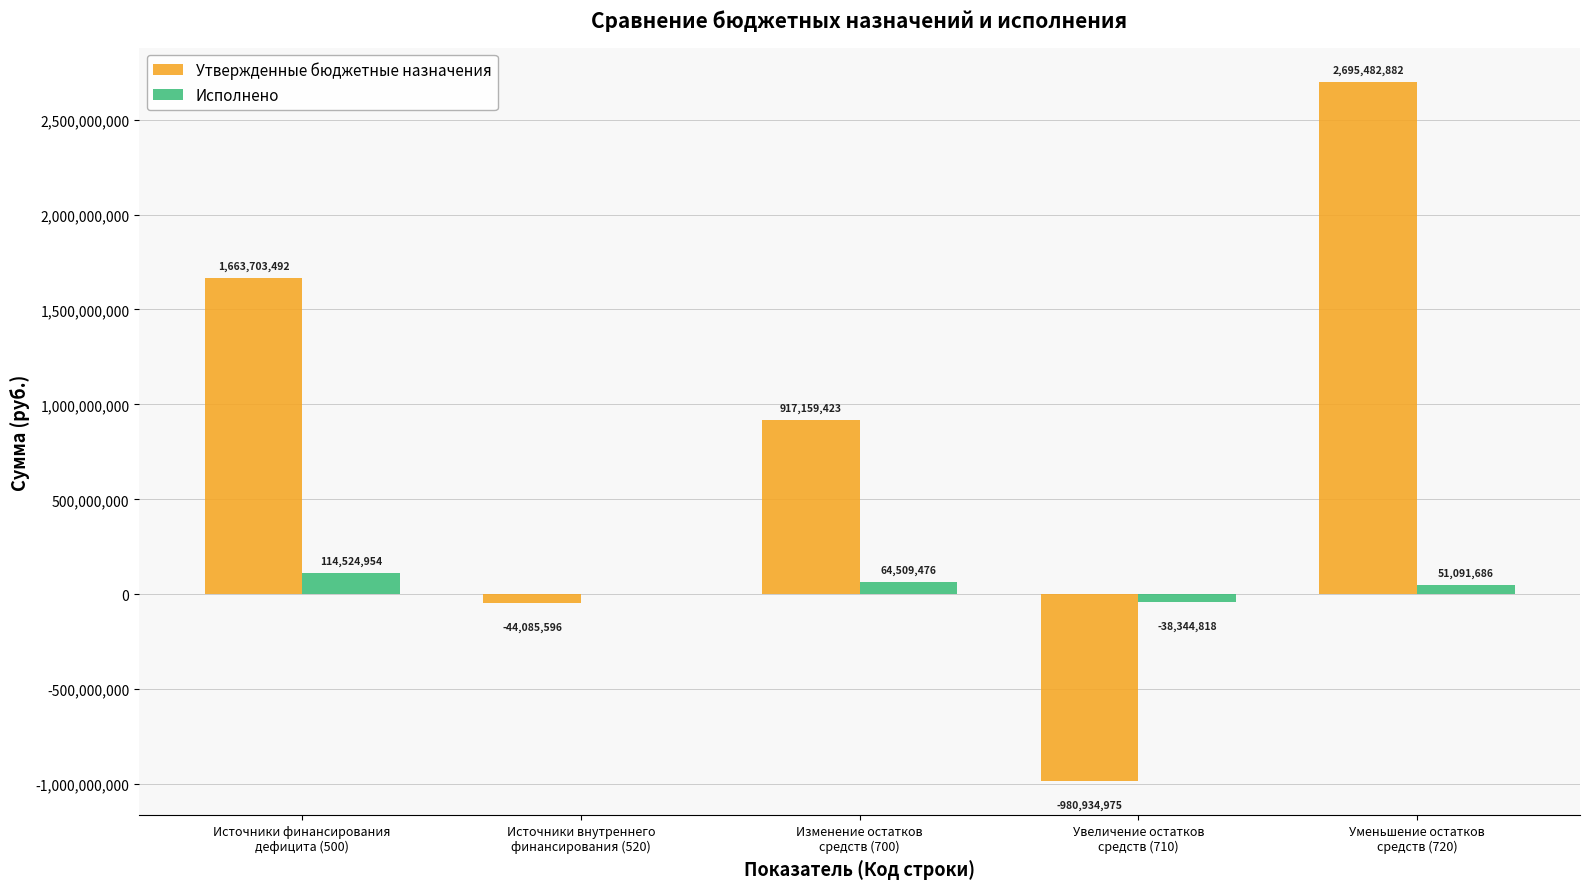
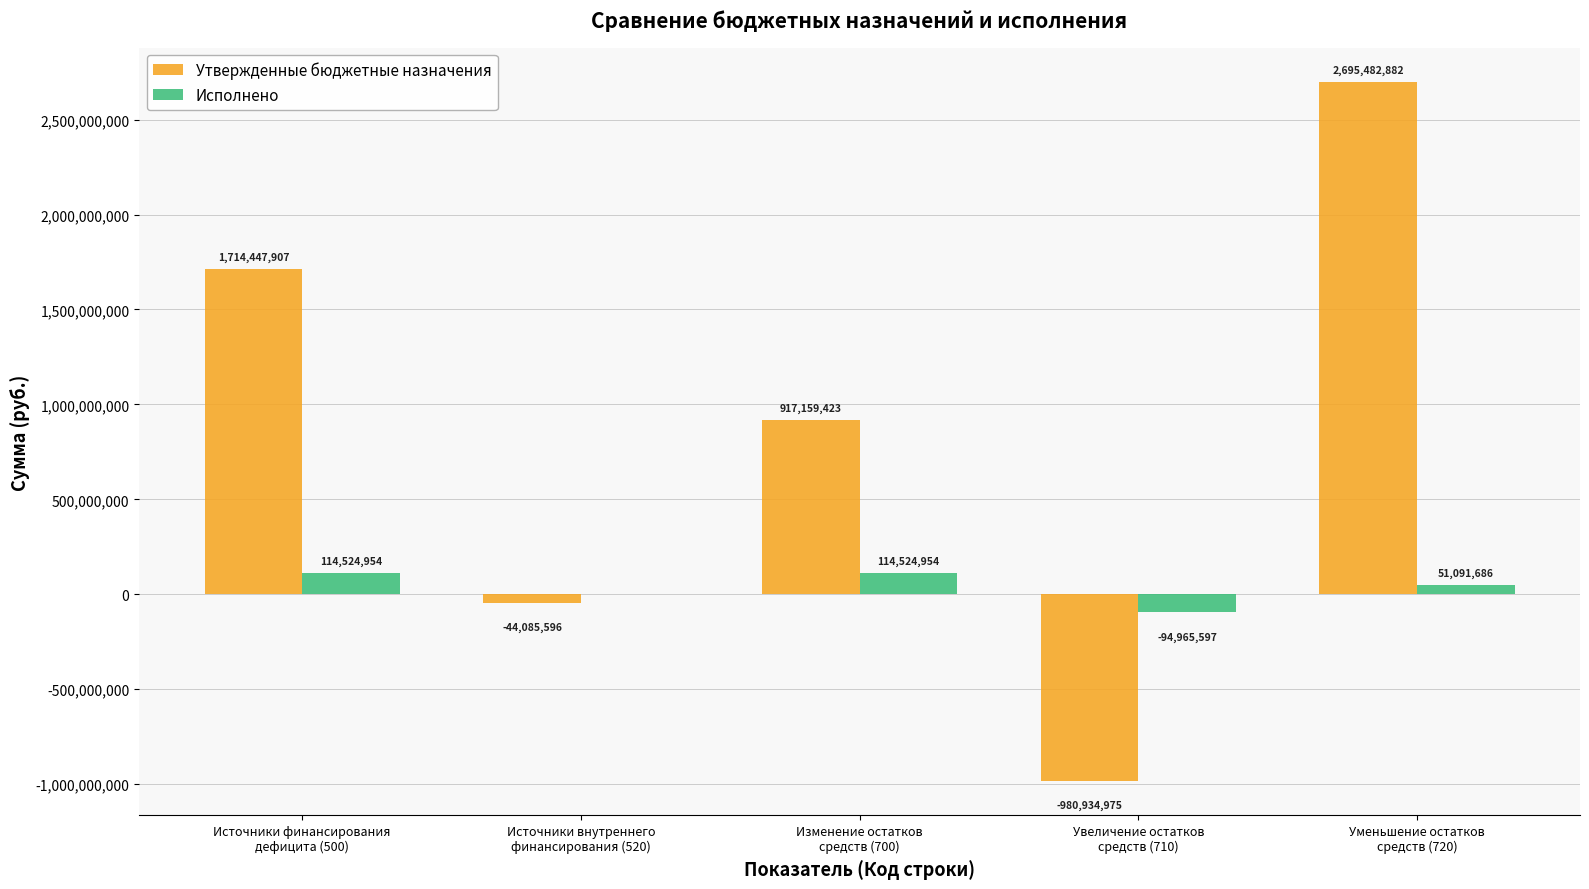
Утвержденные бюджетные назначения, Источники финансирования дефицита (500): 1,663,703,492 -> 1,714,447,907
Исполнено, Изменение остатков средств (700): 64,509,476 -> 114,524,954
Исполнено, Увеличение остатков средств (710): -38,344,818 -> -94,965,597
